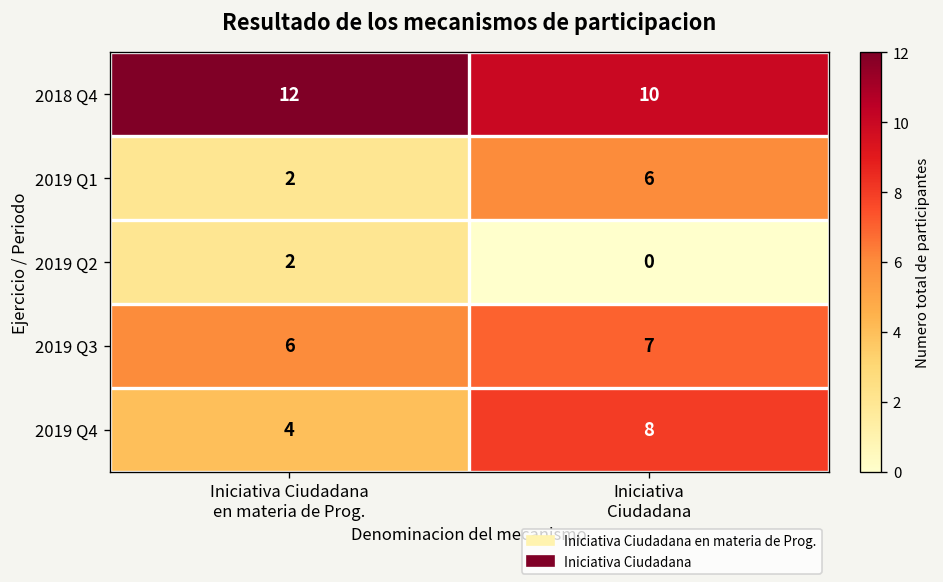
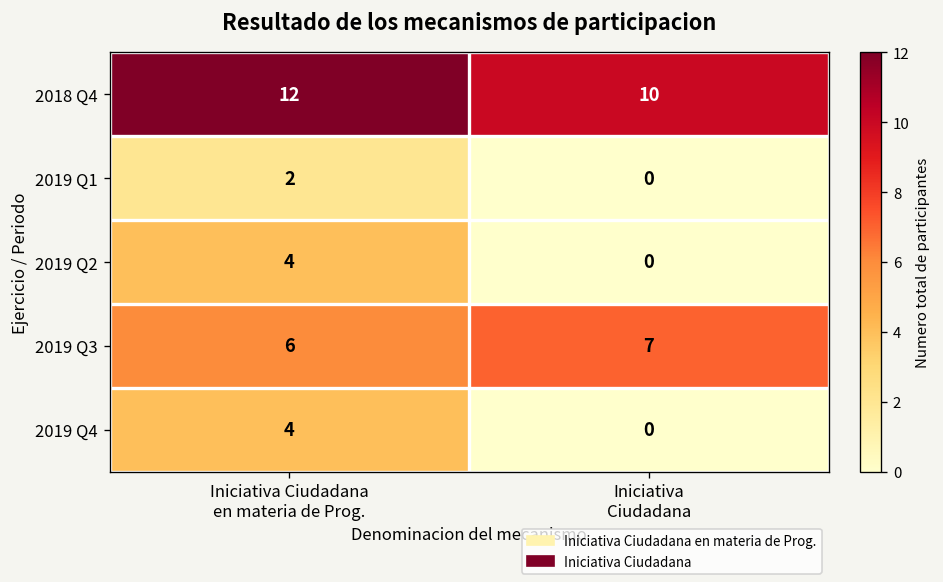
2019 Q1, Iniciativa Ciudadana: 6 -> 0
2019 Q2, Iniciativa Ciudadana en materia de Prog.: 2 -> 4
2019 Q4, Iniciativa Ciudadana: 8 -> 0
